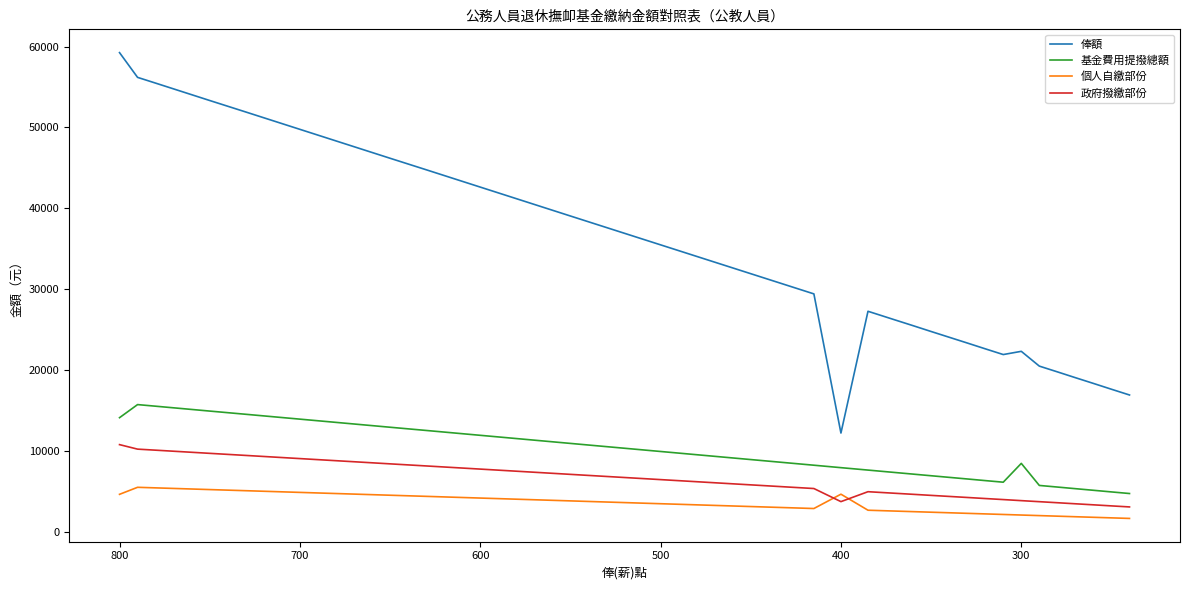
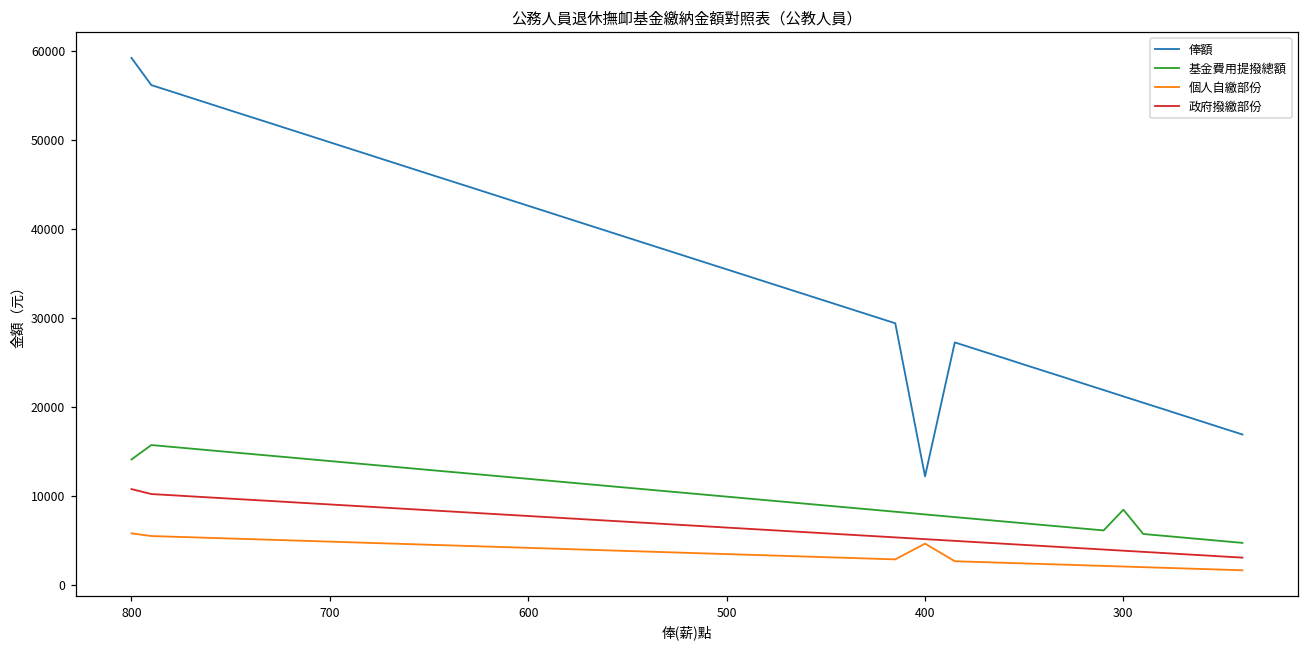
個人自繳部份, 800: 5000 -> 6000
政府撥繳部份, 400: 4000 -> 5000
俸額, 300: 22000 -> 21000
